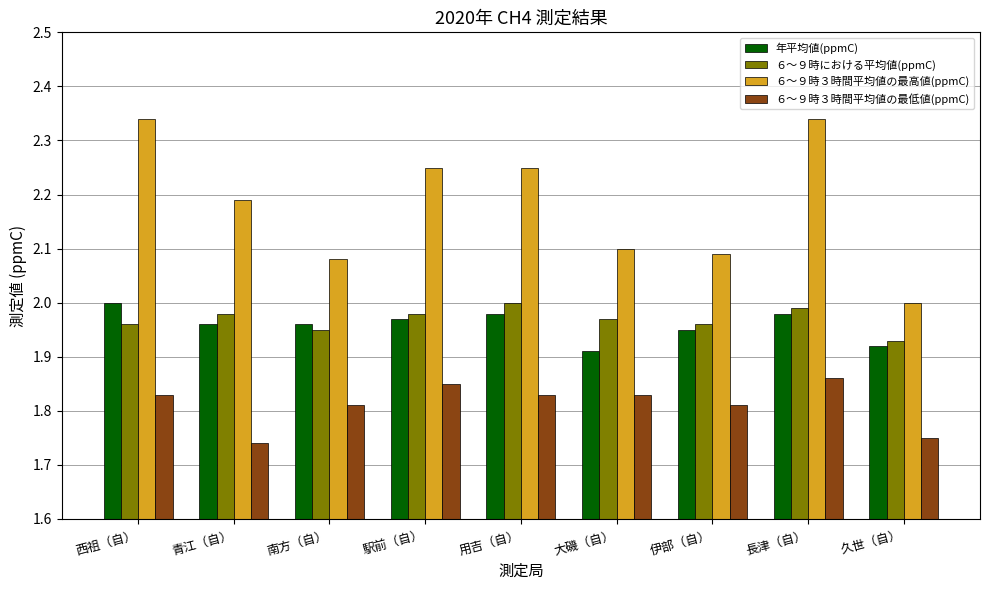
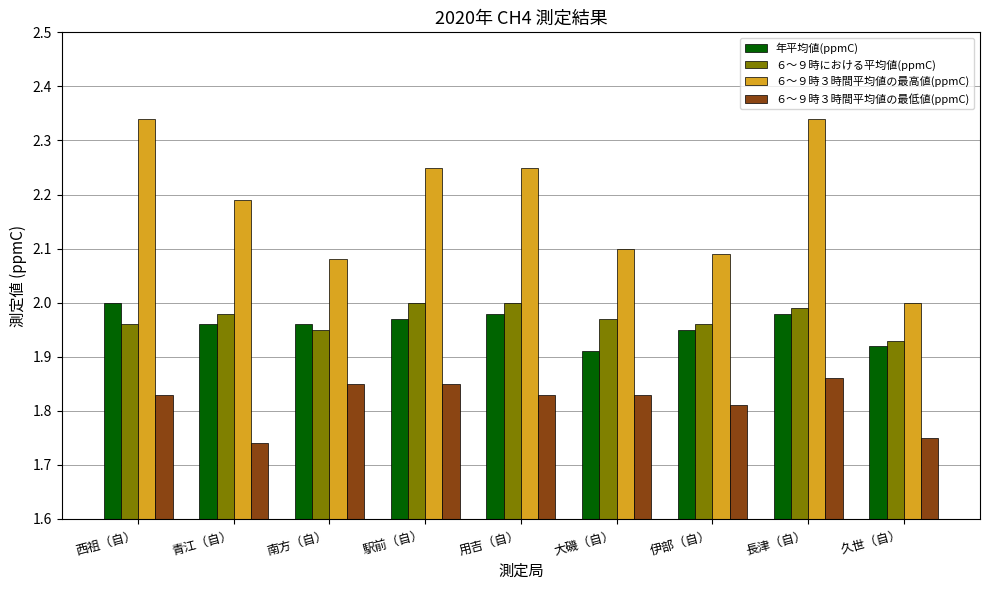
６～９時３時間平均値の最低値(ppmC), 南方（自）: 1.81 -> 1.85
６～９時における平均値(ppmC), 駅前（自）: 1.98 -> 2.00
